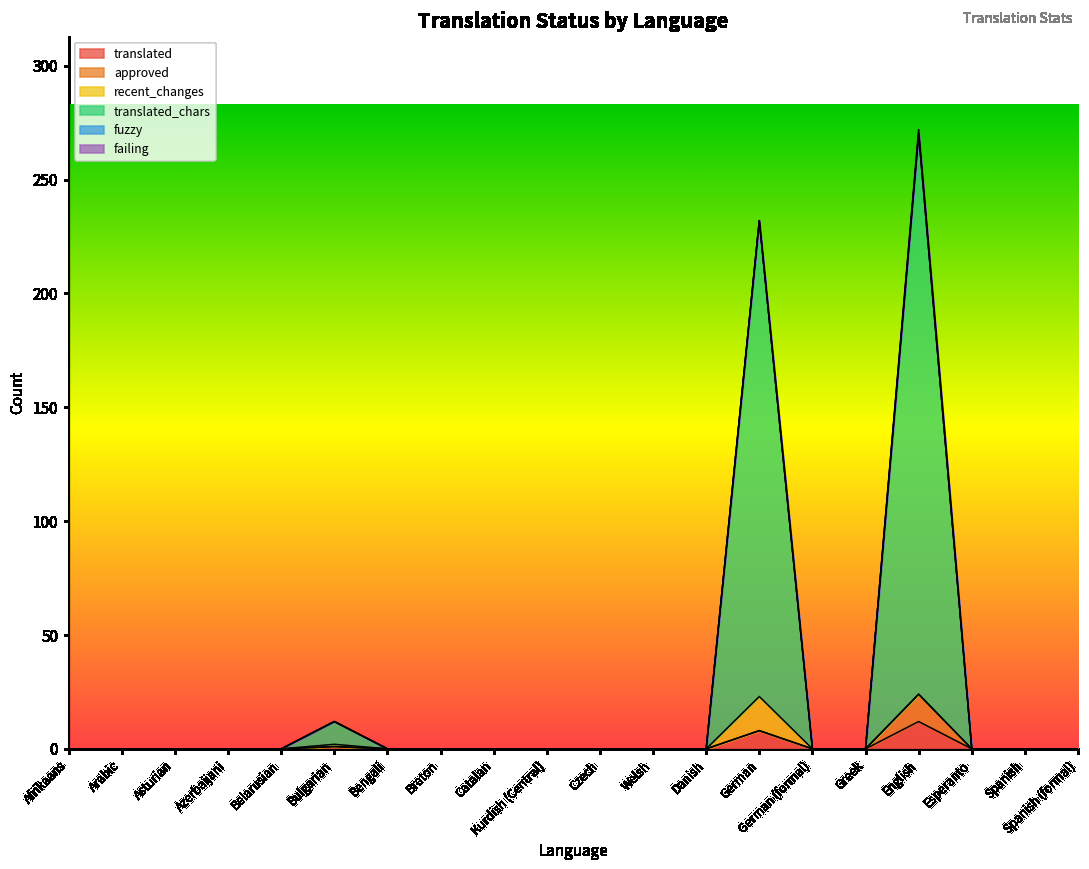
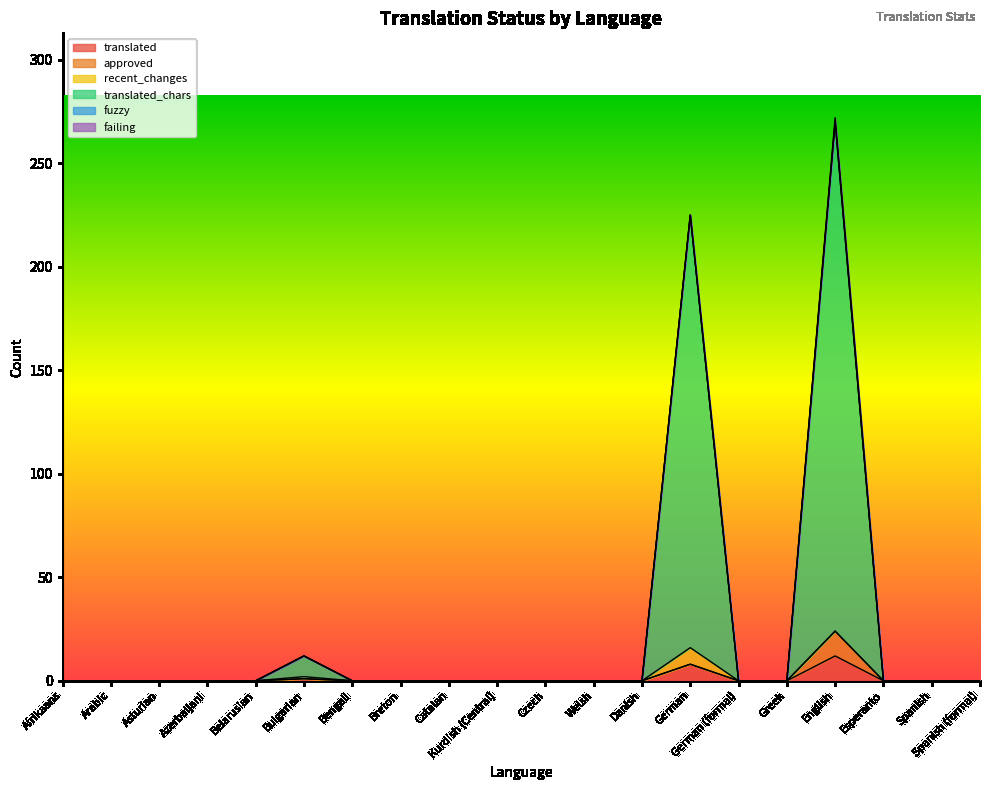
recent_changes, German: 15 -> 8
